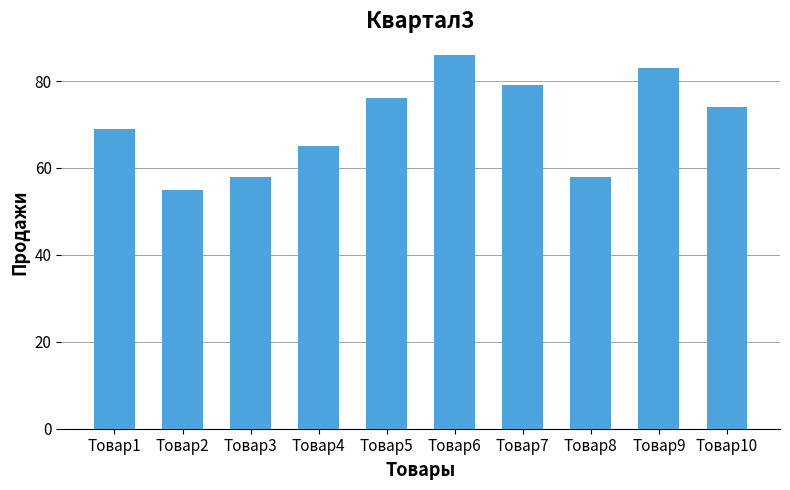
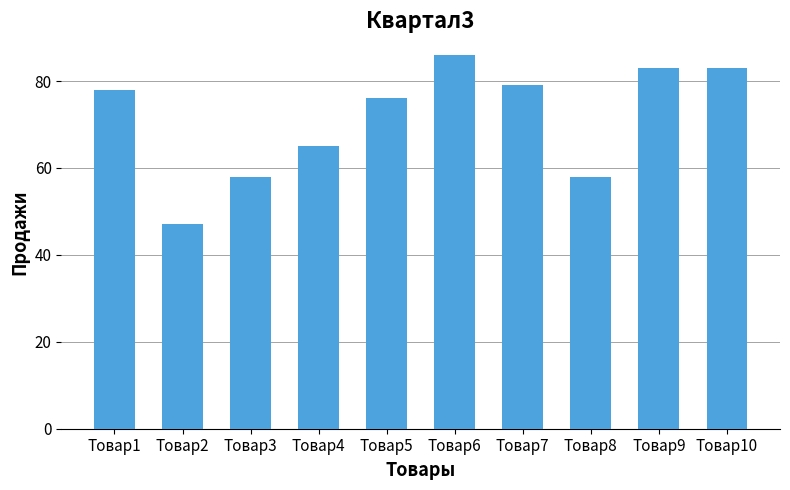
Товар1: 69 -> 78
Товар2: 55 -> 47
Товар10: 74 -> 83
